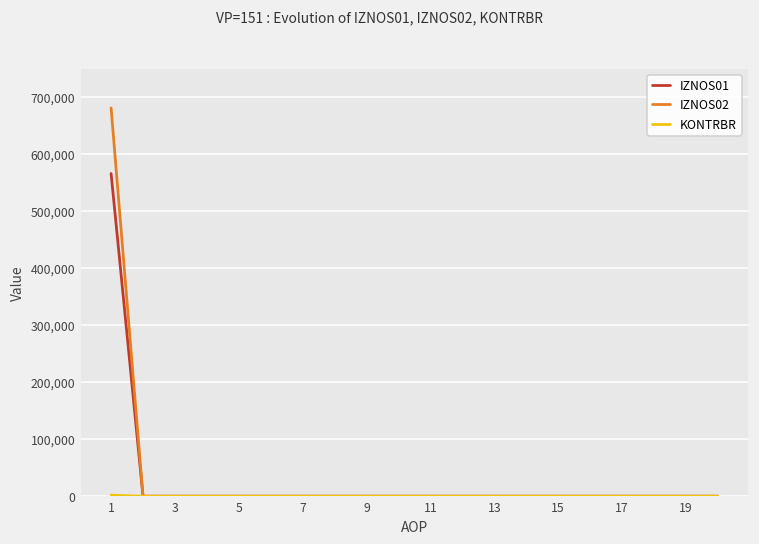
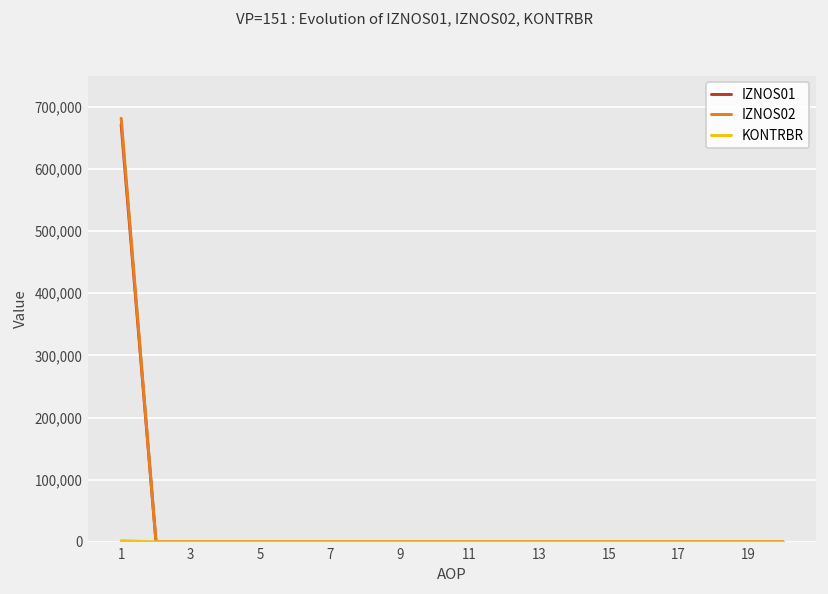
IZNOS01, 1: 570,000 -> 670,000
